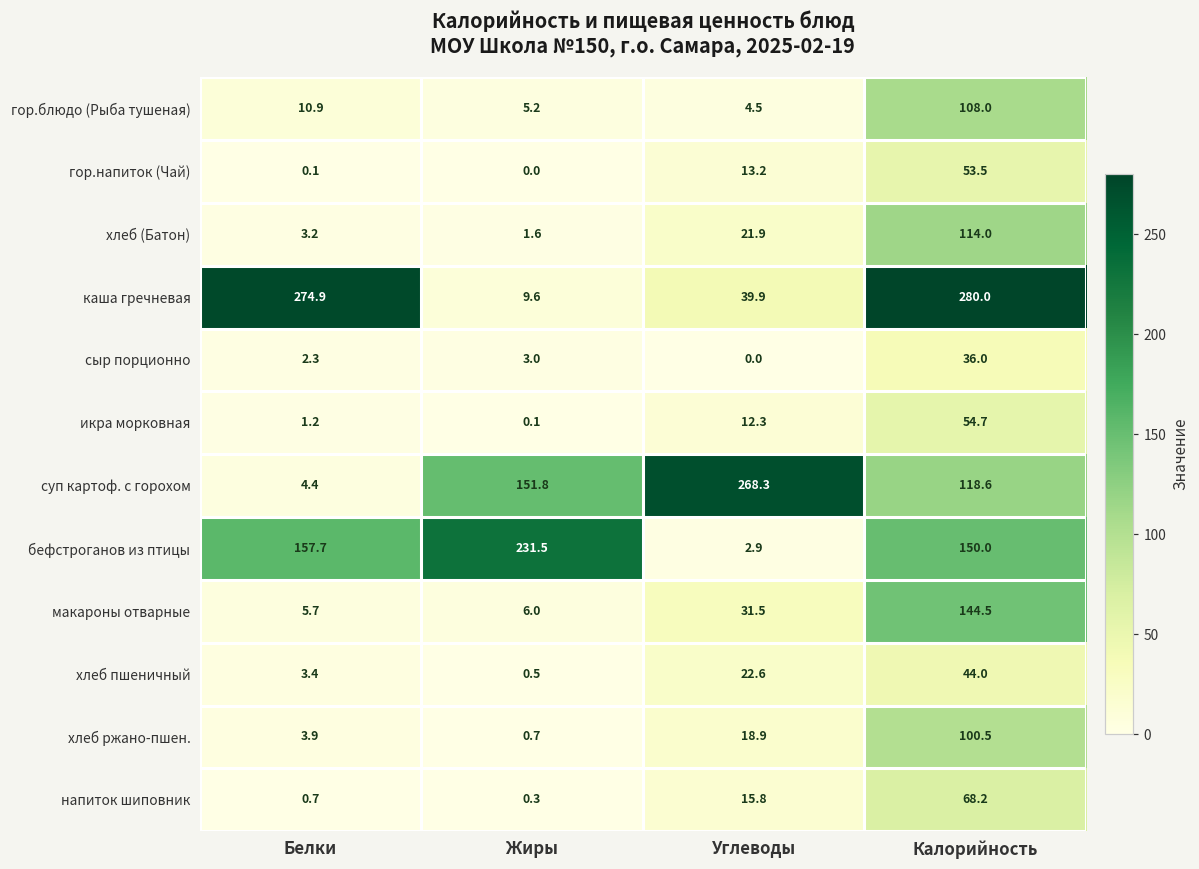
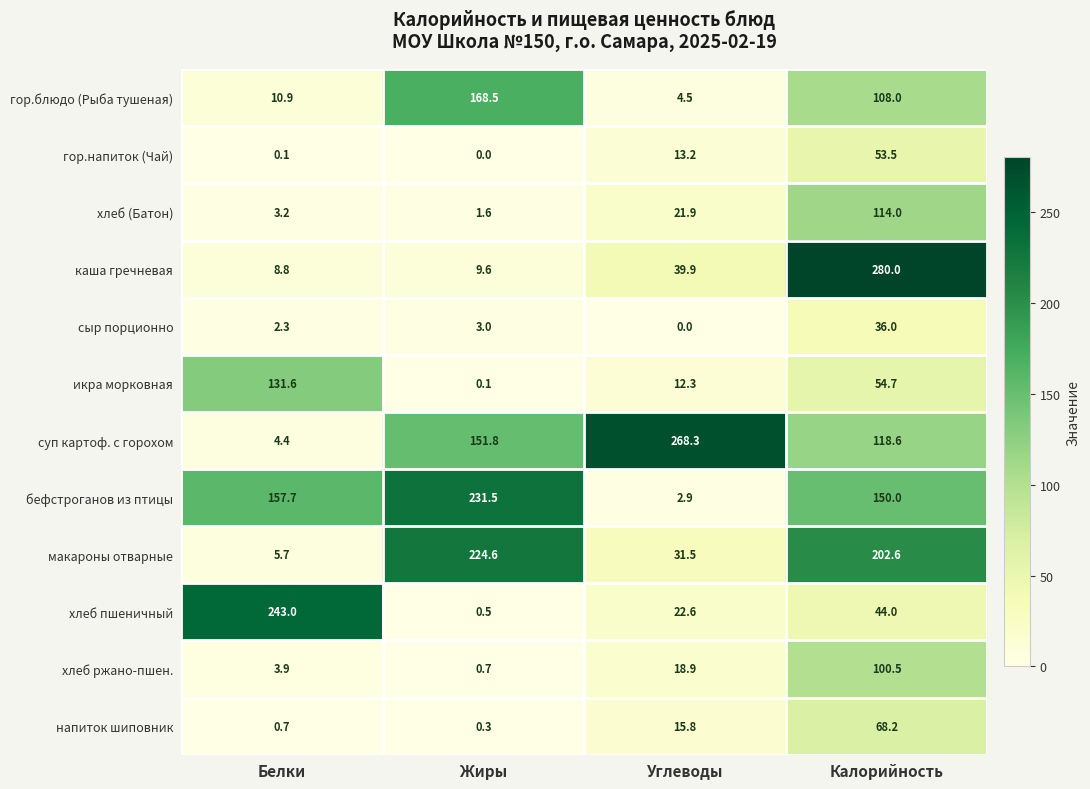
гор.блюдо (Рыба тушеная), Жиры: 5.2 -> 168.5
каша гречневая, Белки: 274.9 -> 8.8
икра морковная, Белки: 1.2 -> 131.6
макароны отварные, Жиры: 6.0 -> 224.6
макароны отварные, Калорийность: 144.5 -> 202.6
хлеб пшеничный, Белки: 3.4 -> 243.0
